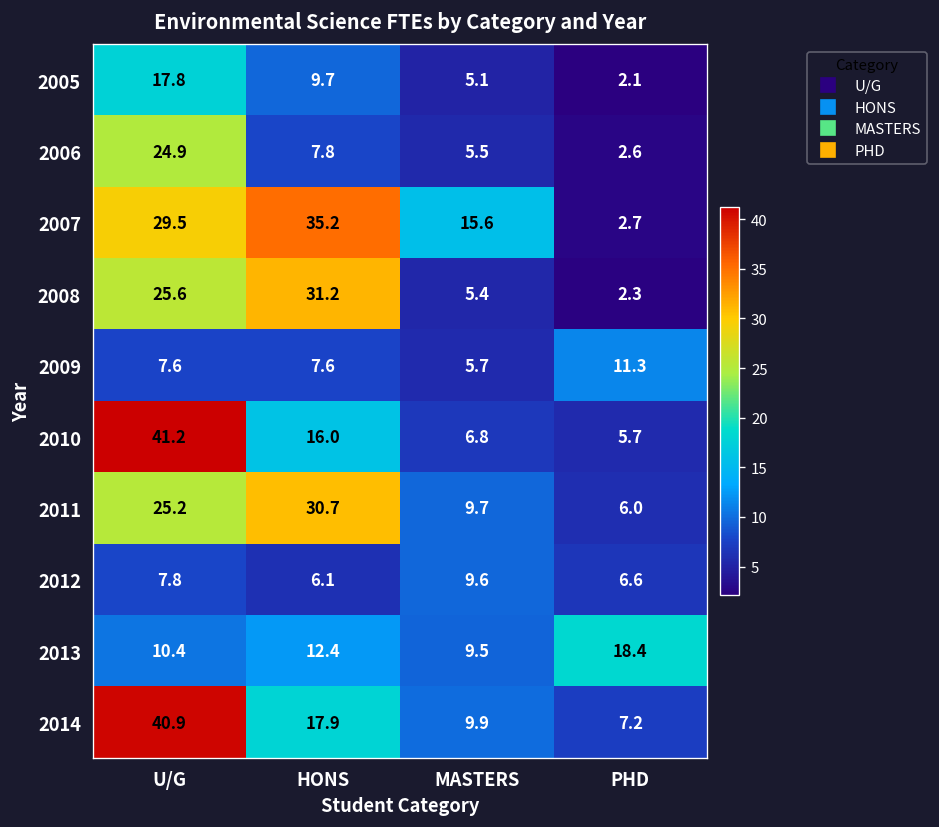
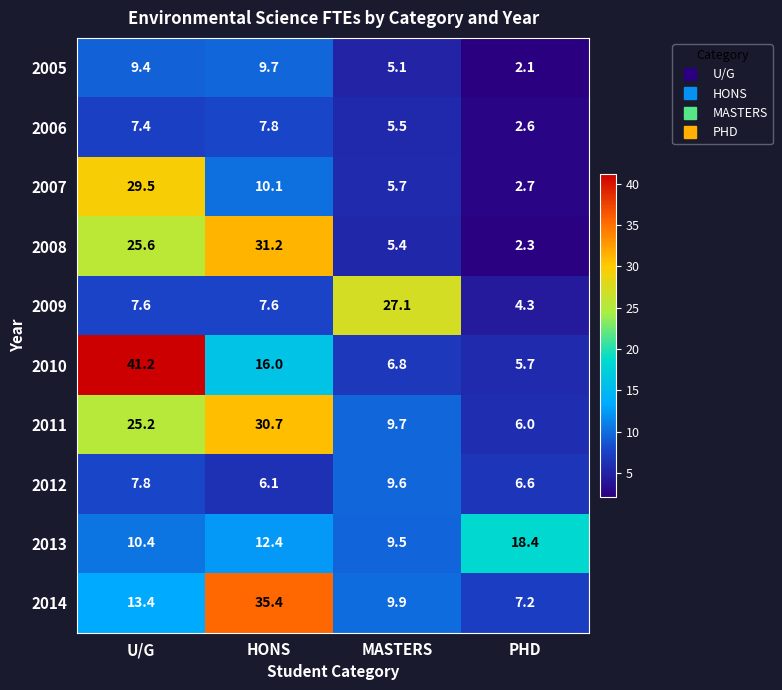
2005, U/G: 17.8 -> 9.4
2006, U/G: 24.9 -> 7.4
2007, HONS: 35.2 -> 10.1
2007, MASTERS: 15.6 -> 5.7
2009, MASTERS: 5.7 -> 27.1
2009, PHD: 11.3 -> 4.3
2014, U/G: 40.9 -> 13.4
2014, HONS: 17.9 -> 35.4
